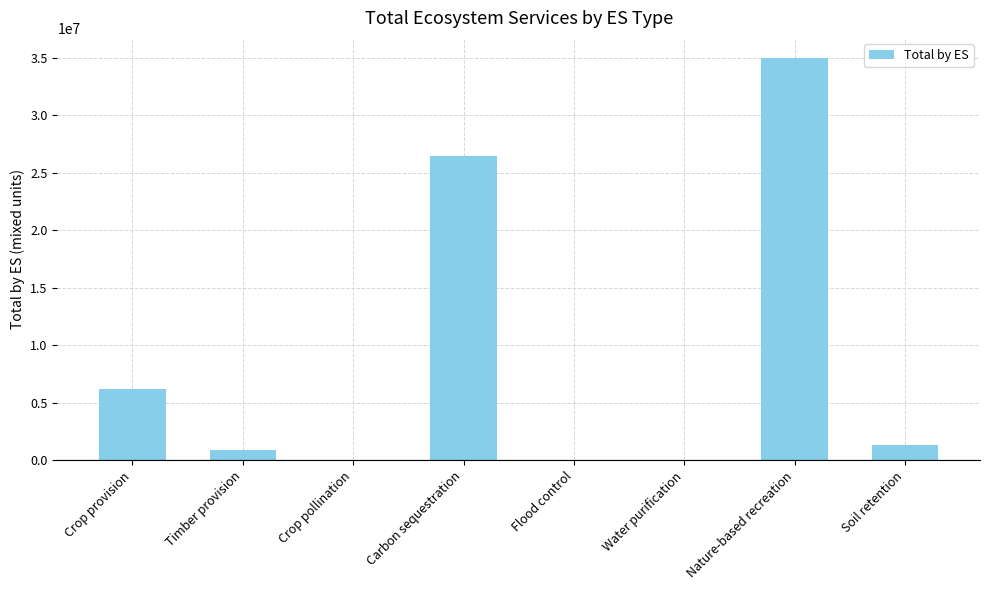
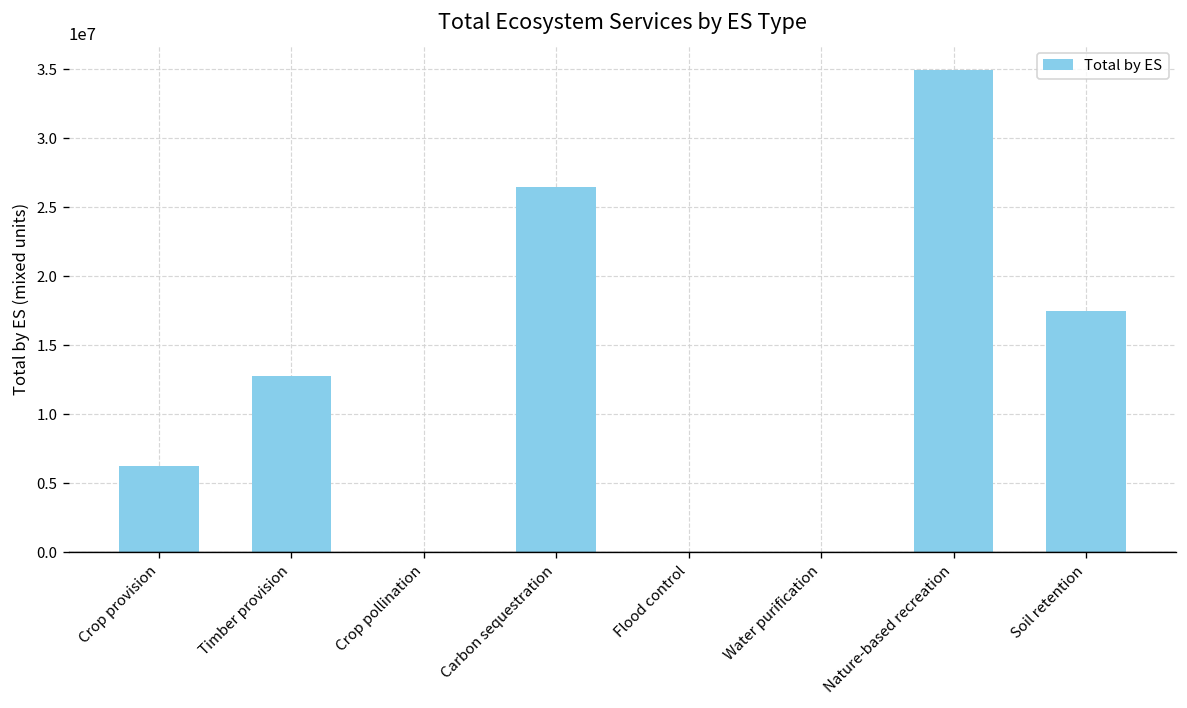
Timber provision: 900000 -> 12800000
Soil retention: 1300000 -> 17500000
